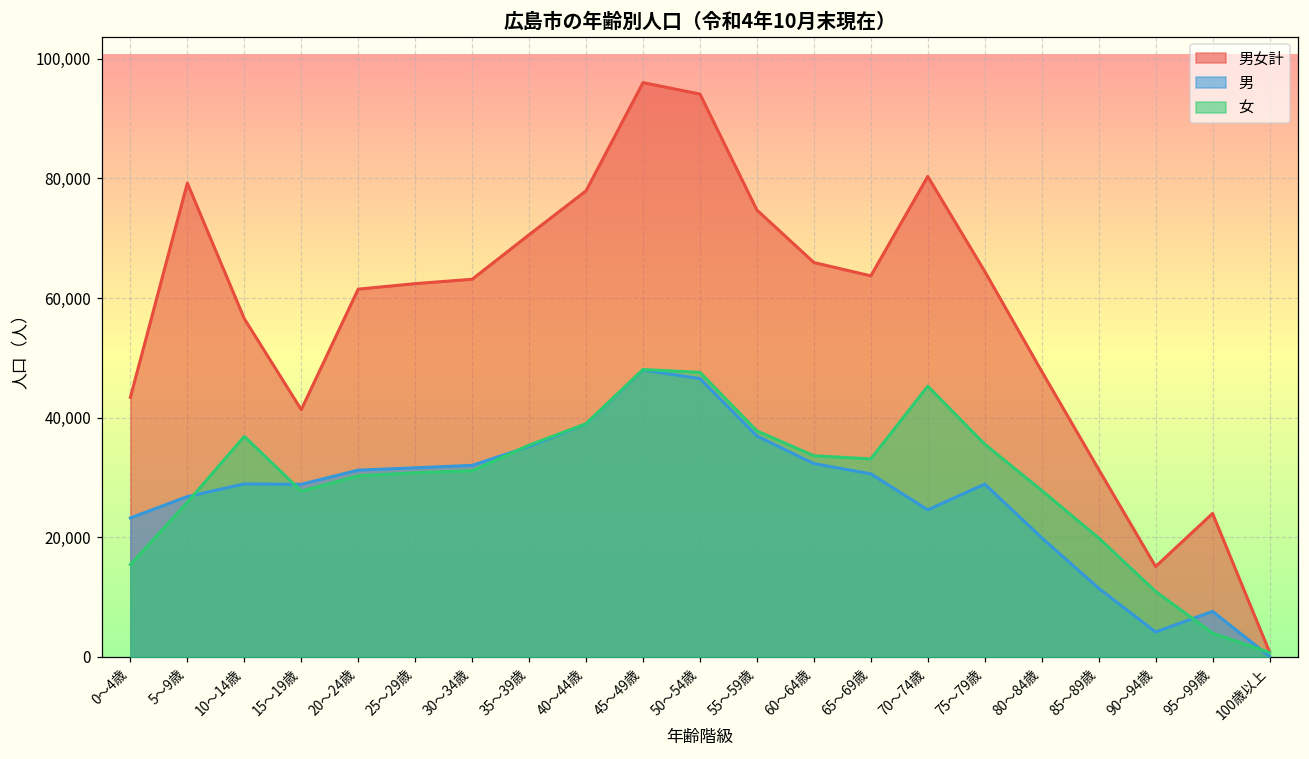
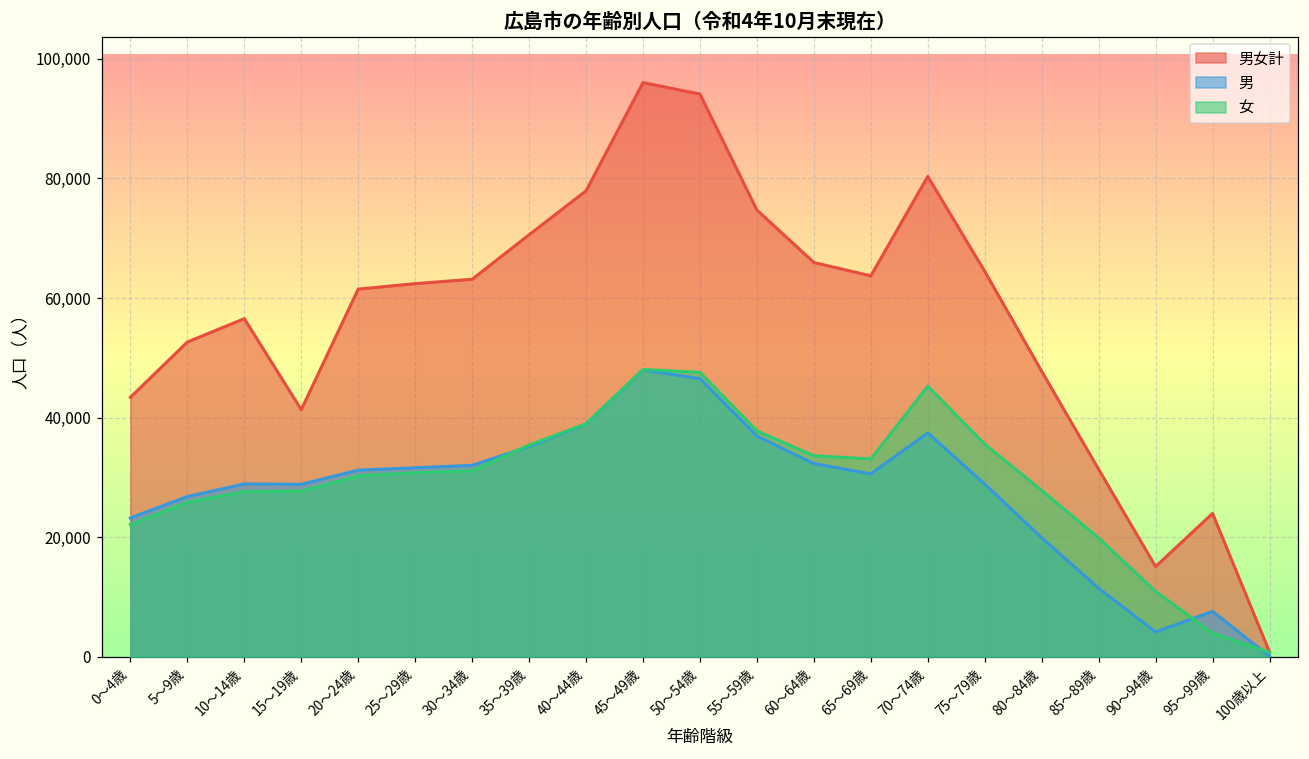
女, 0～4歳: 15,000 -> 22,000
男女計, 5～9歳: 79,000 -> 53,000
女, 10～14歳: 37,000 -> 28,000
男, 70～74歳: 25,000 -> 37,000
